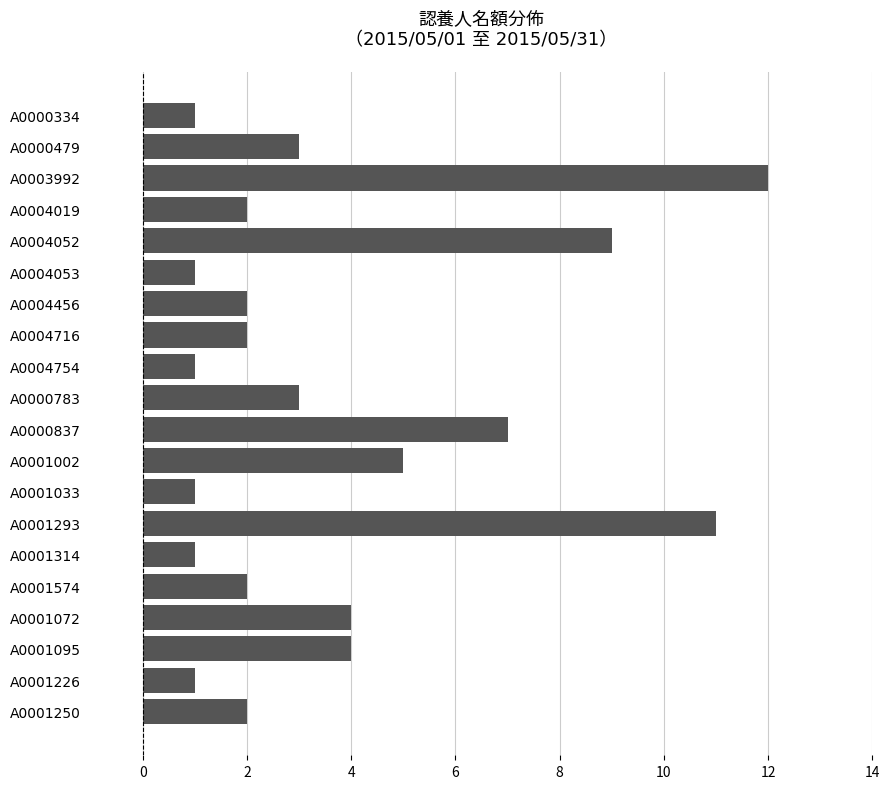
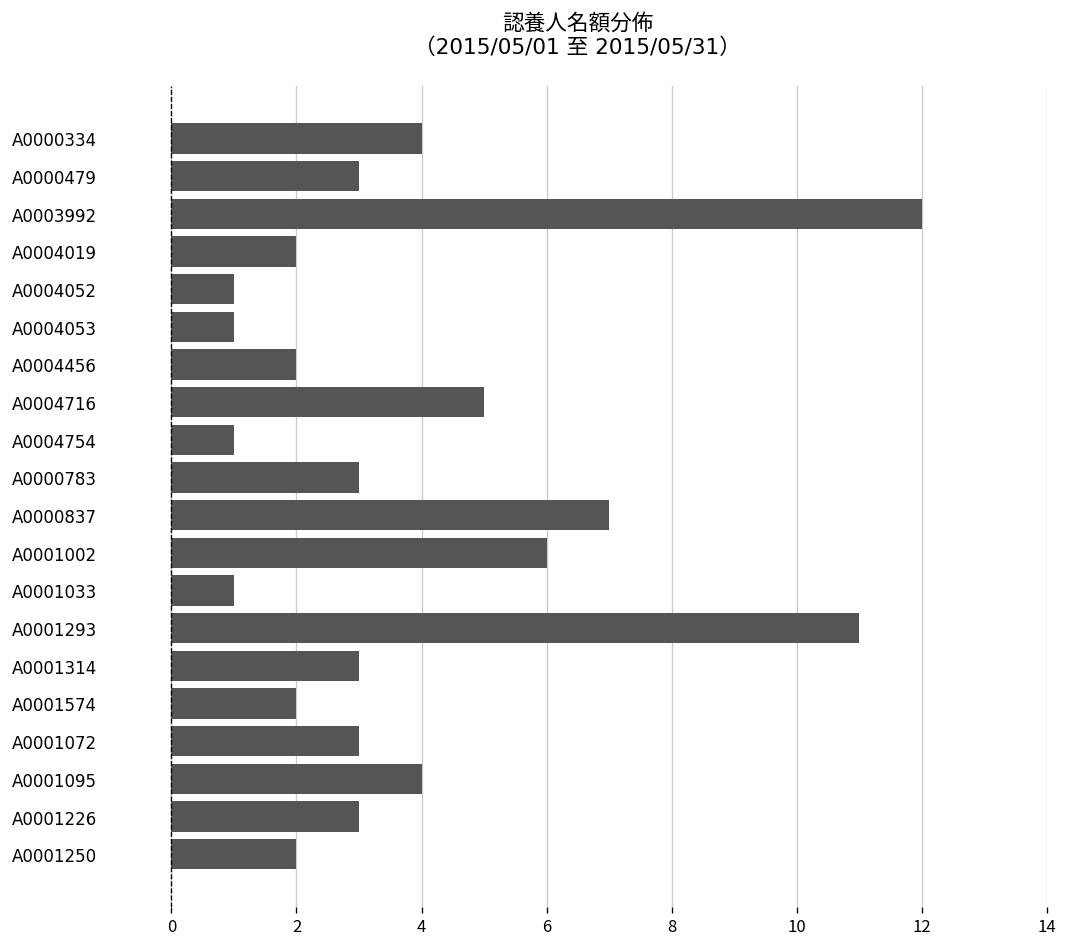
A0000334: 1 -> 4
A0004052: 9 -> 1
A0004716: 2 -> 5
A0001002: 5 -> 6
A0001314: 1 -> 3
A0001072: 4 -> 3
A0001226: 1 -> 3
